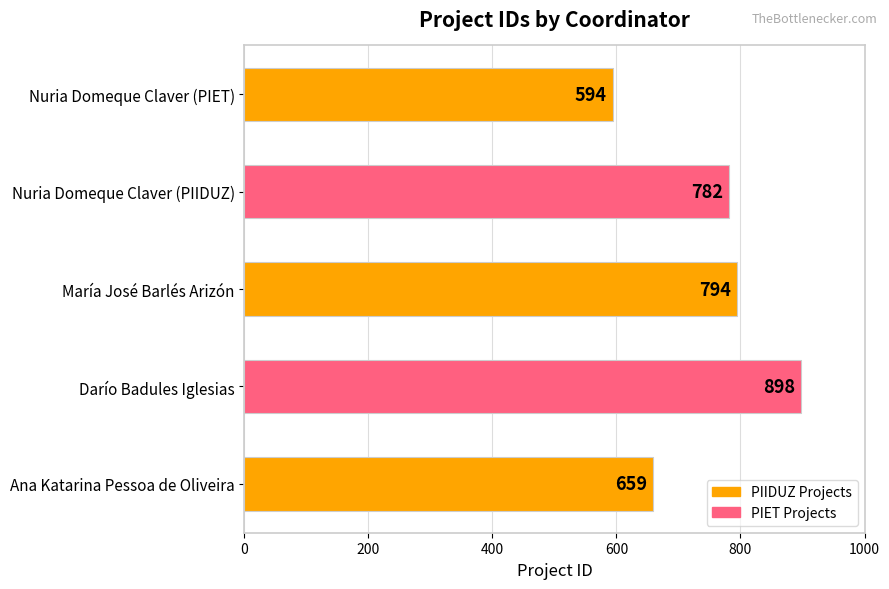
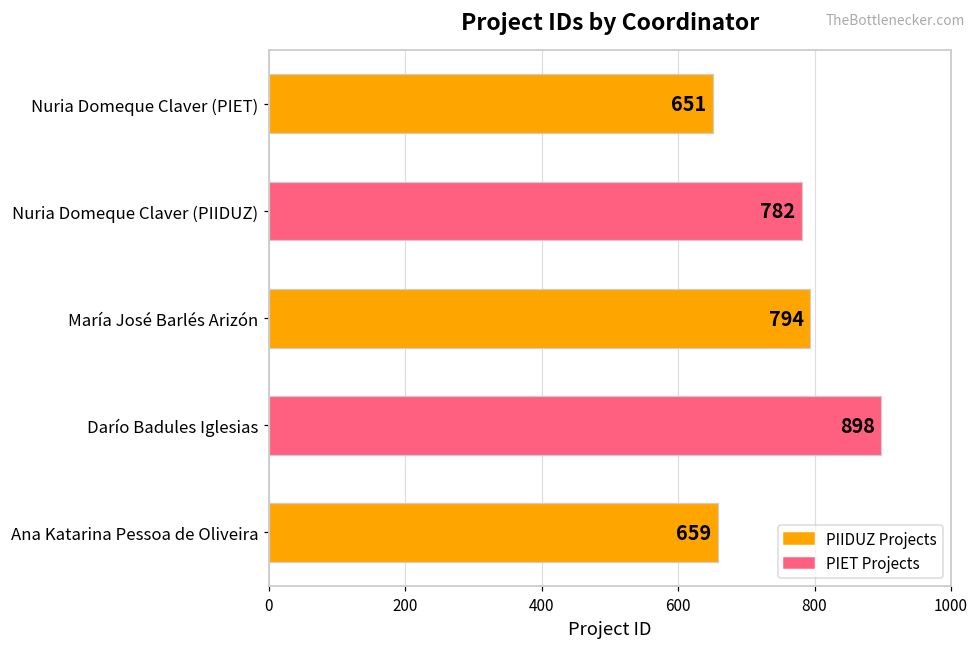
Nuria Domeque Claver (PIET): 594 -> 651
